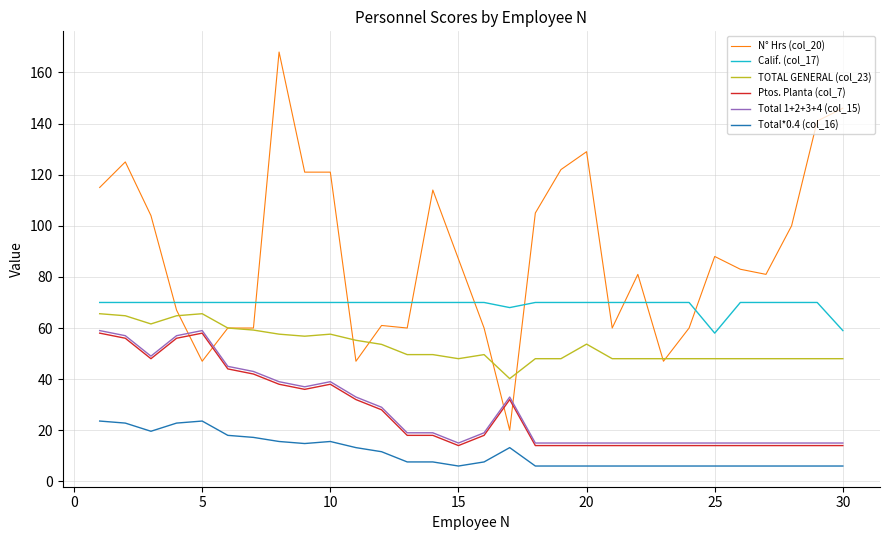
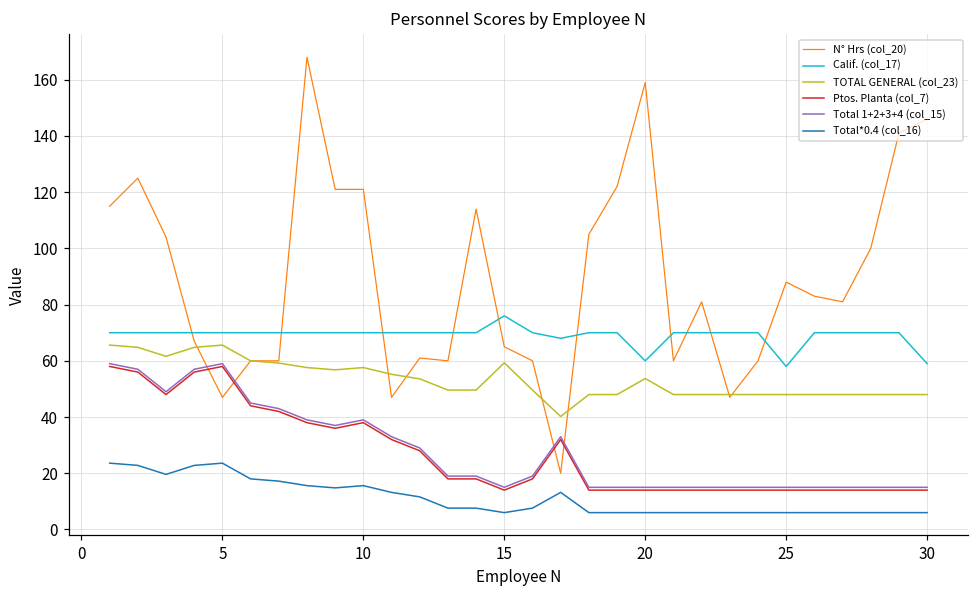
N° Hrs (col_20), 15: 87 -> 65
Calif. (col_17), 15: 70 -> 76
TOTAL GENERAL (col_23), 15: 48 -> 59
N° Hrs (col_20), 20: 129 -> 159
Calif. (col_17), 20: 70 -> 60
